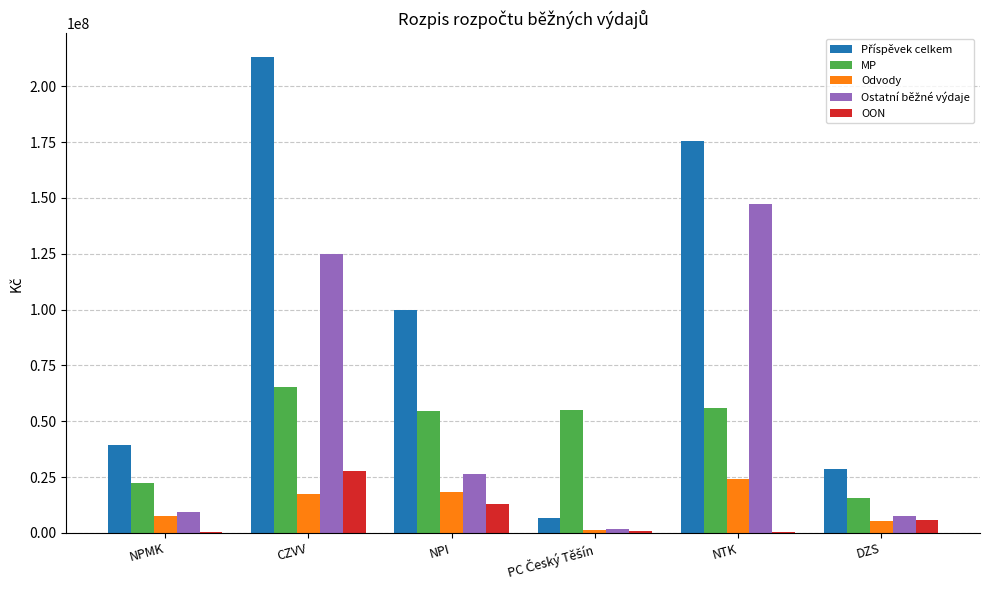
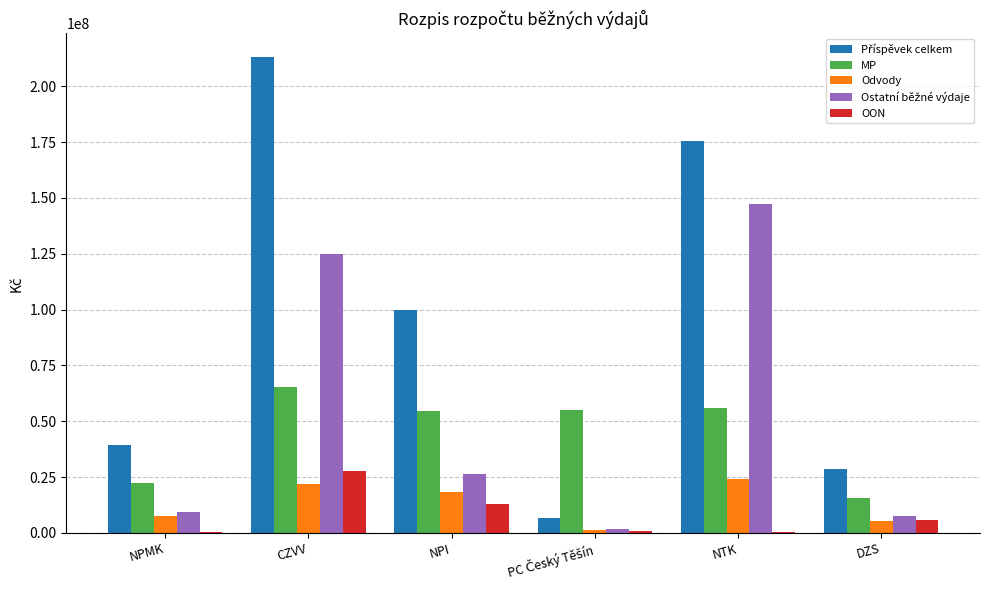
Odvody, CZVV: 18000000 -> 22000000
